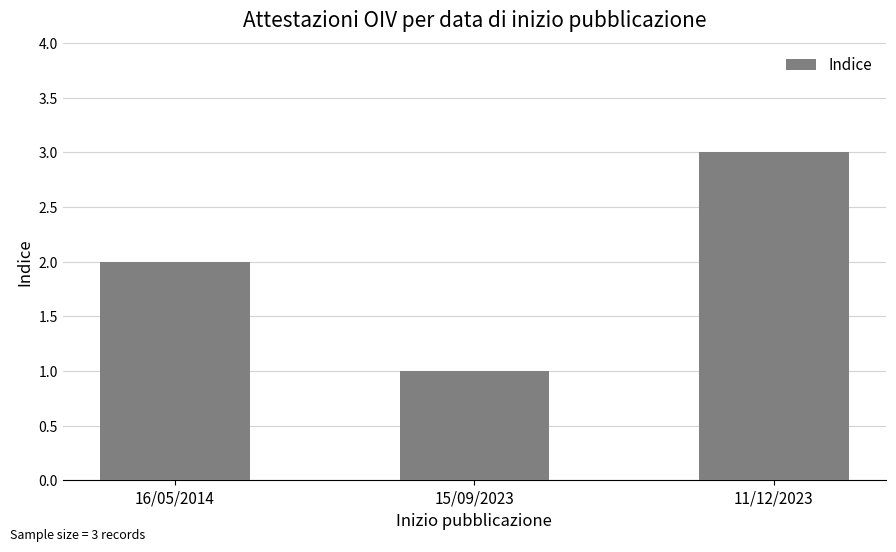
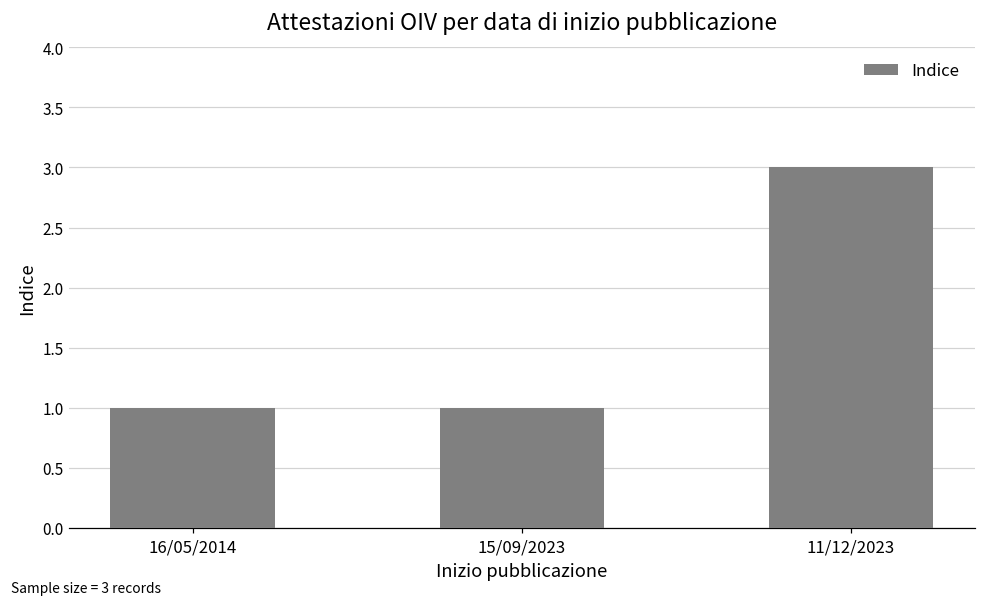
16/05/2014: 2 -> 1
